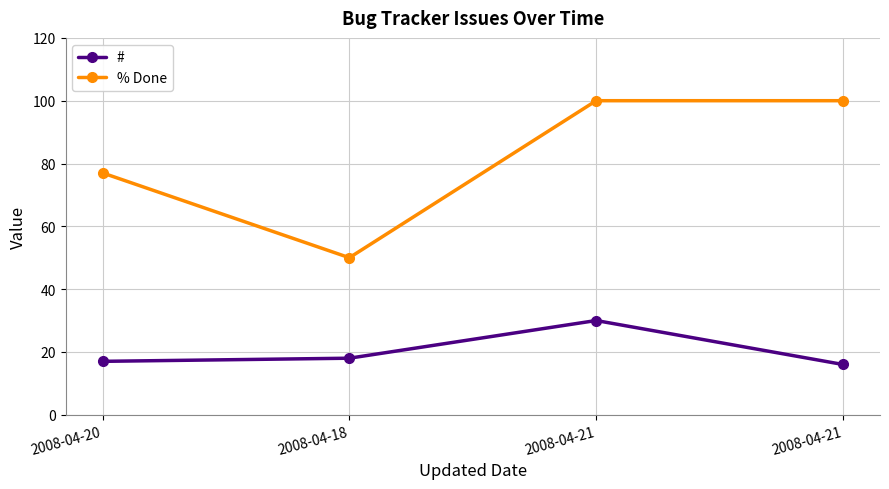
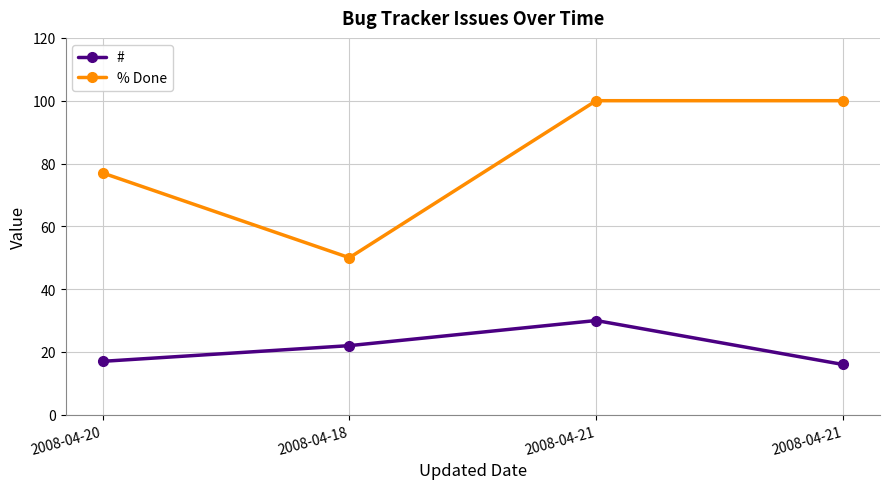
#, 2008-04-18: 18 -> 22
